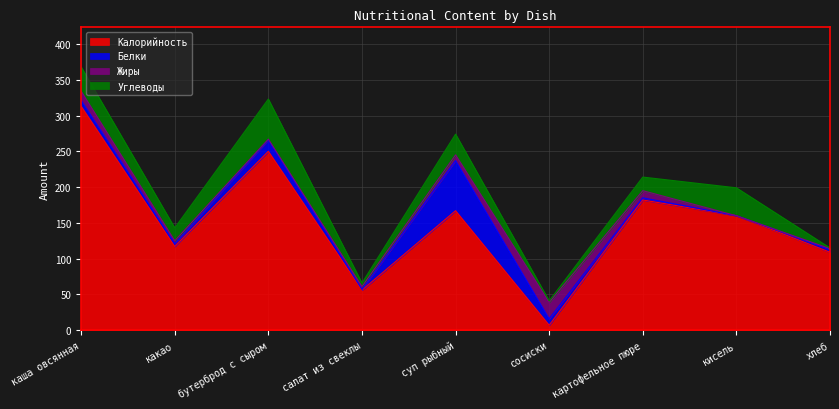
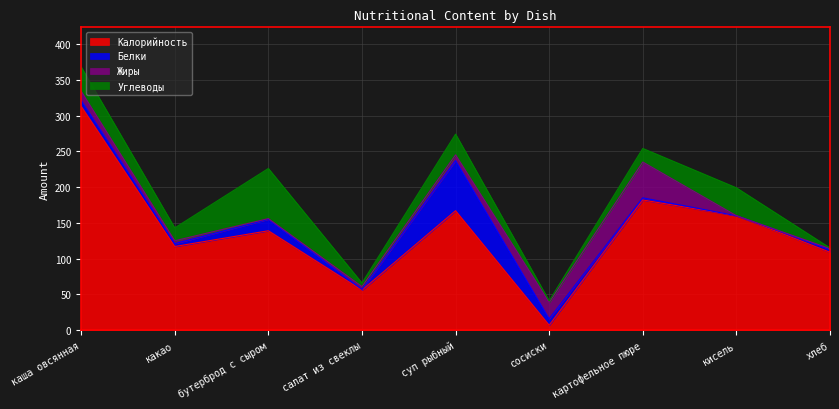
Калорийность, бутерброд с сыром: 250 -> 140
Углеводы, бутерброд с сыром: 60 -> 70
Жиры, картофельное пюре: 10 -> 50
